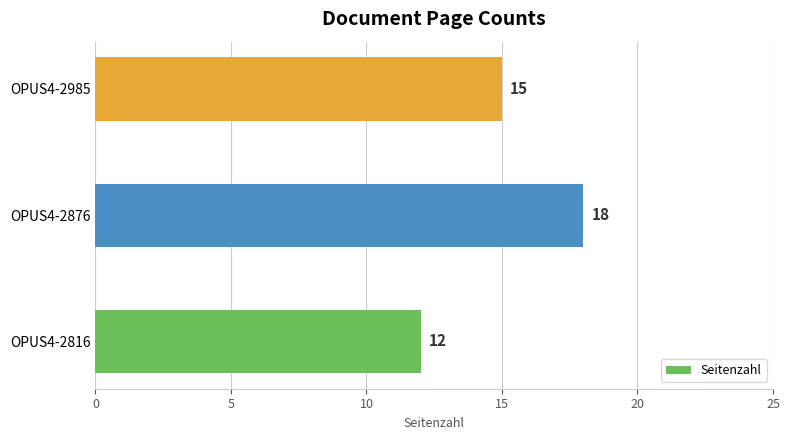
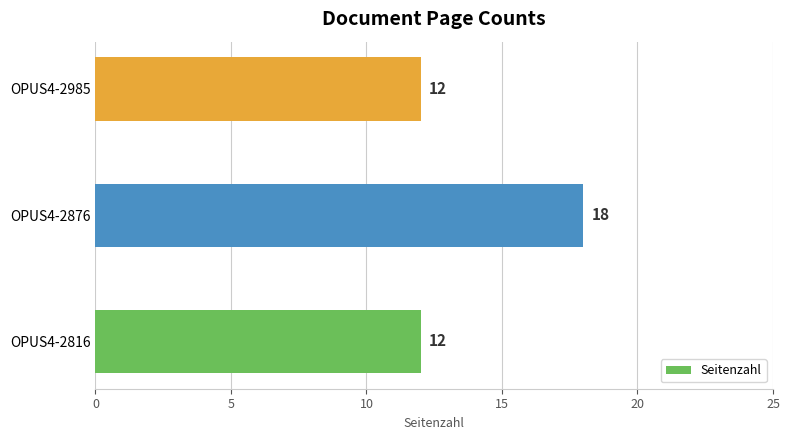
OPUS4-2985: 15 -> 12
